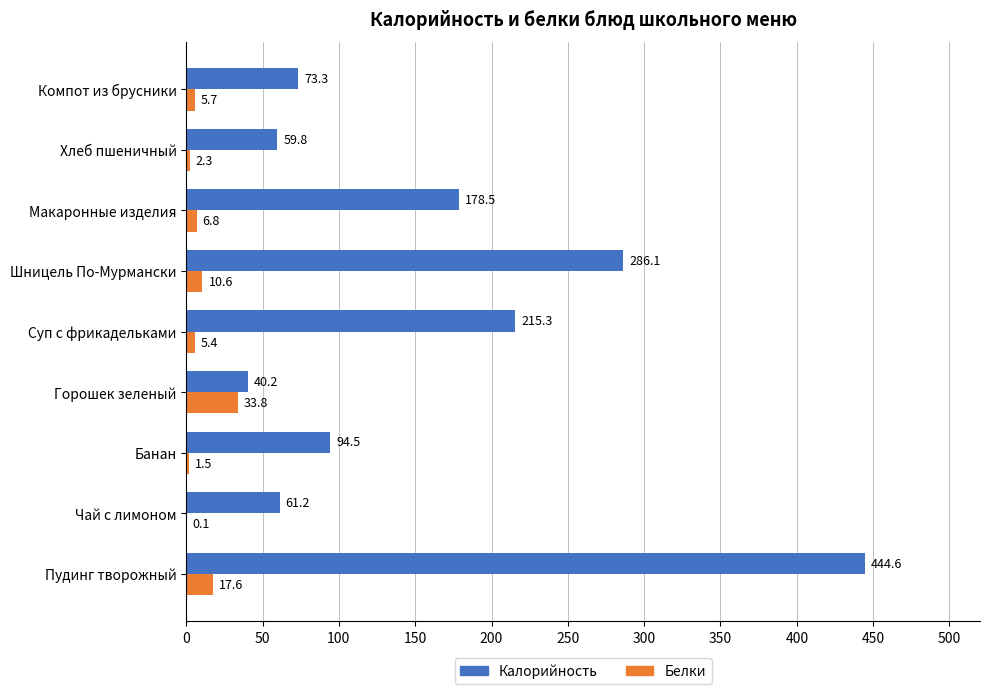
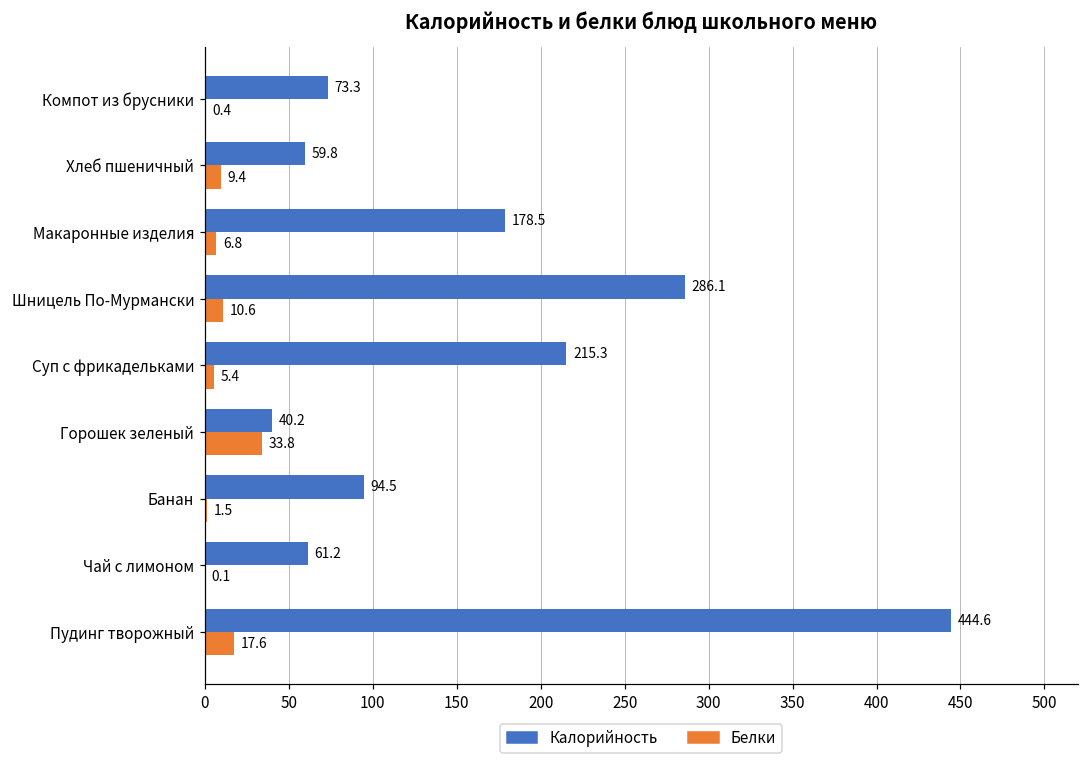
Белки, Компот из брусники: 5.7 -> 0.4
Белки, Хлеб пшеничный: 2.3 -> 9.4
